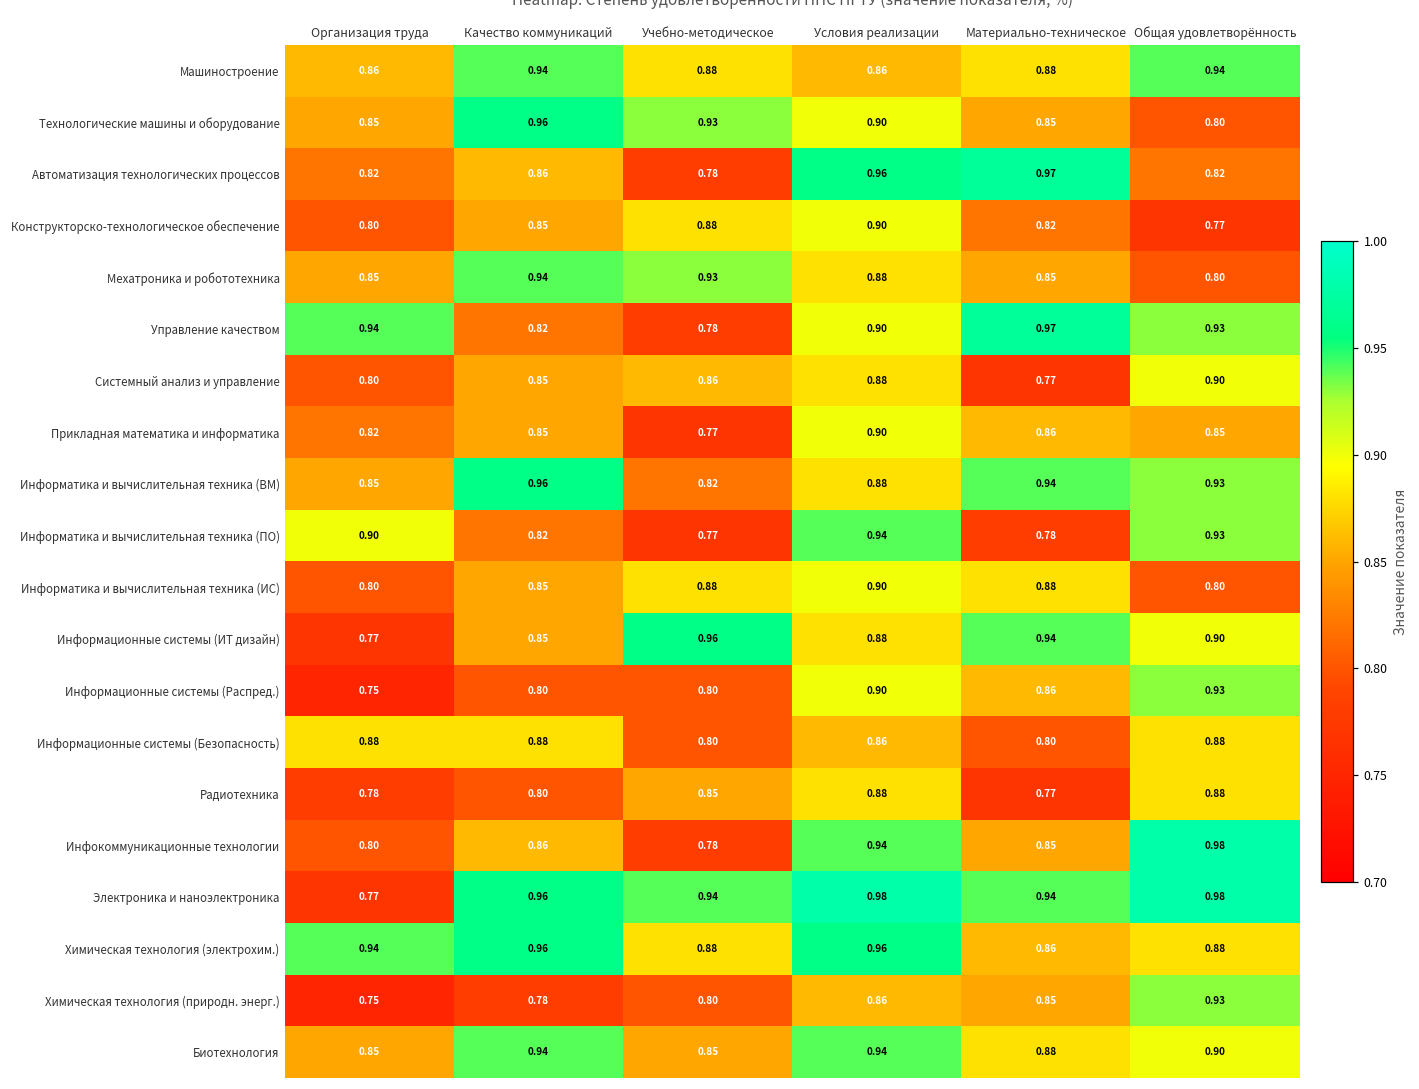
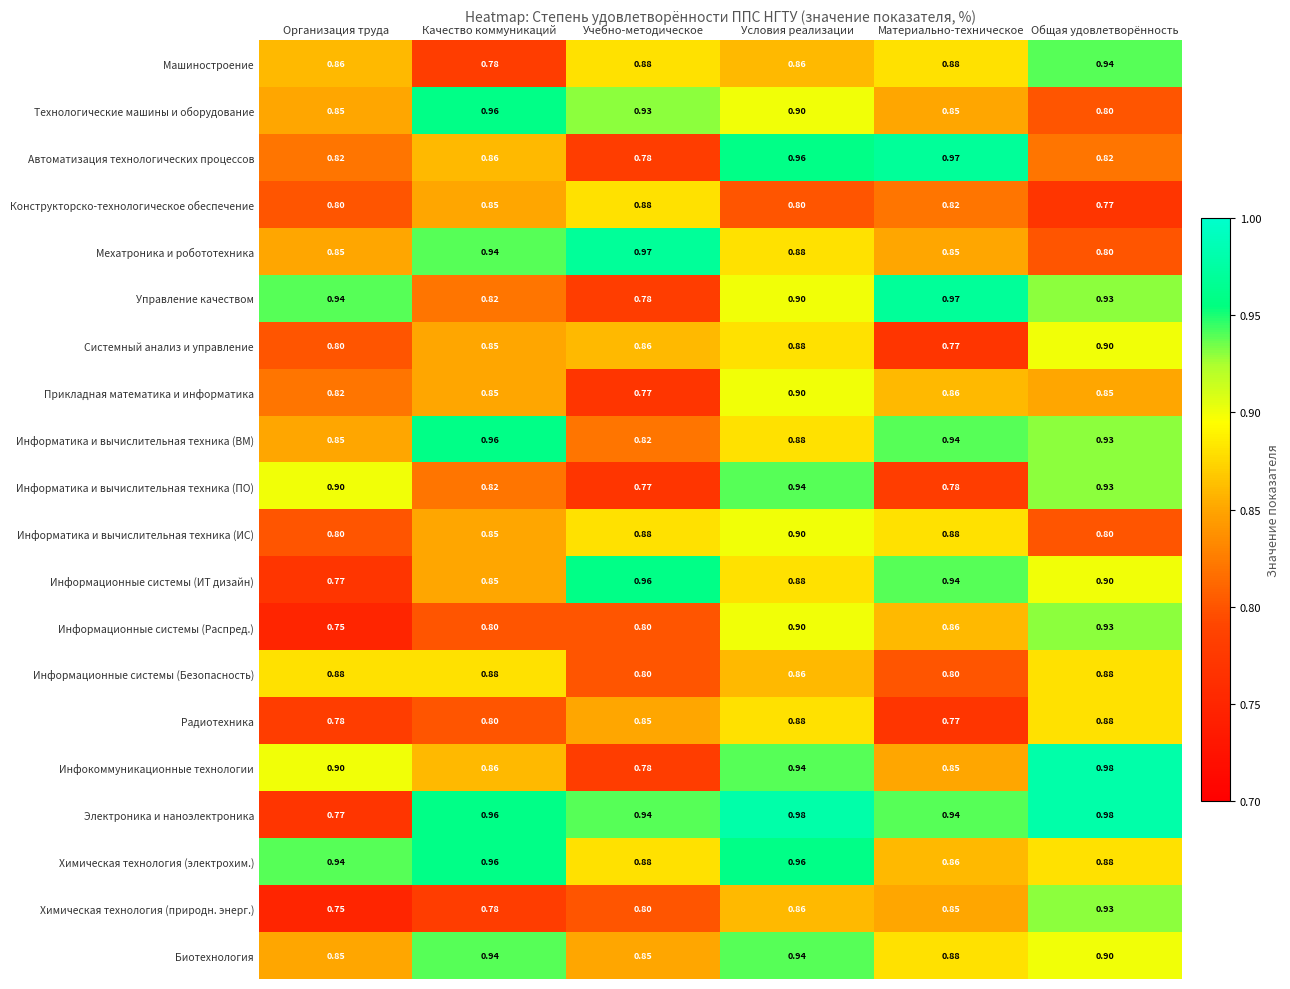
Машиностроение, Качество коммуникаций: 0.94 -> 0.78
Конструкторско-технологическое обеспечение, Условия реализации: 0.90 -> 0.80
Мехатроника и робототехника, Учебно-методическое: 0.93 -> 0.97
Инфокоммуникационные технологии, Организация труда: 0.80 -> 0.90
